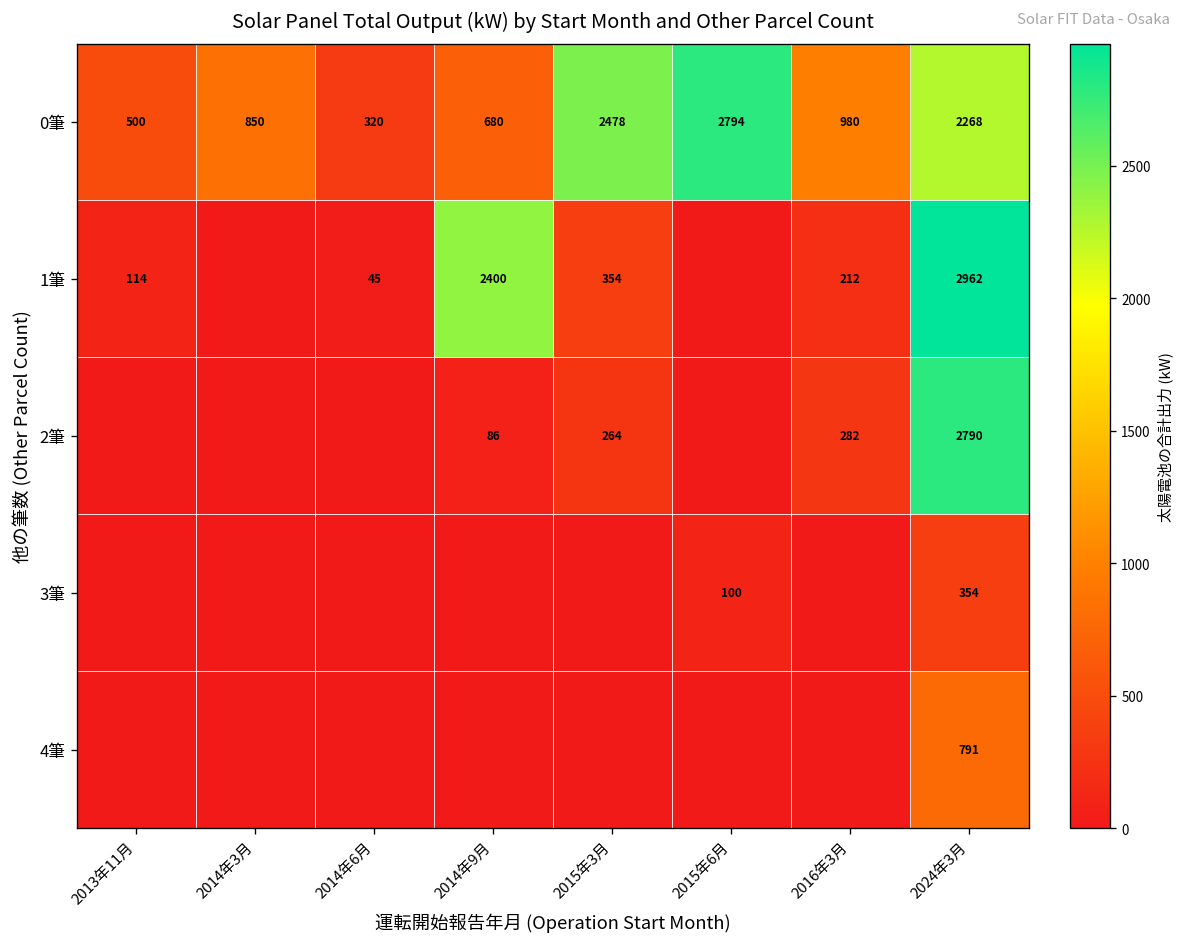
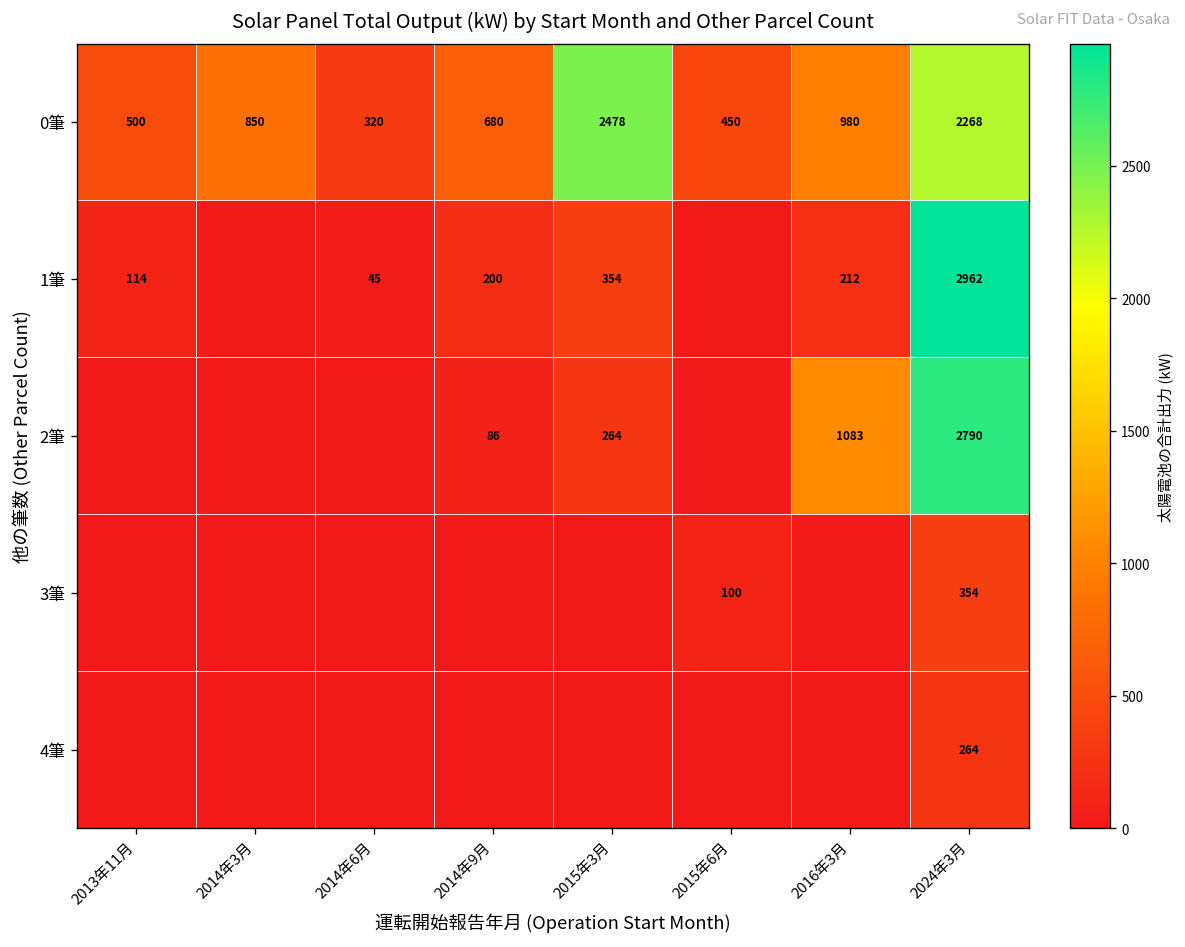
0筆, 2015年6月: 2794 -> 450
1筆, 2014年9月: 2400 -> 200
2筆, 2016年3月: 282 -> 1083
4筆, 2024年3月: 791 -> 264
